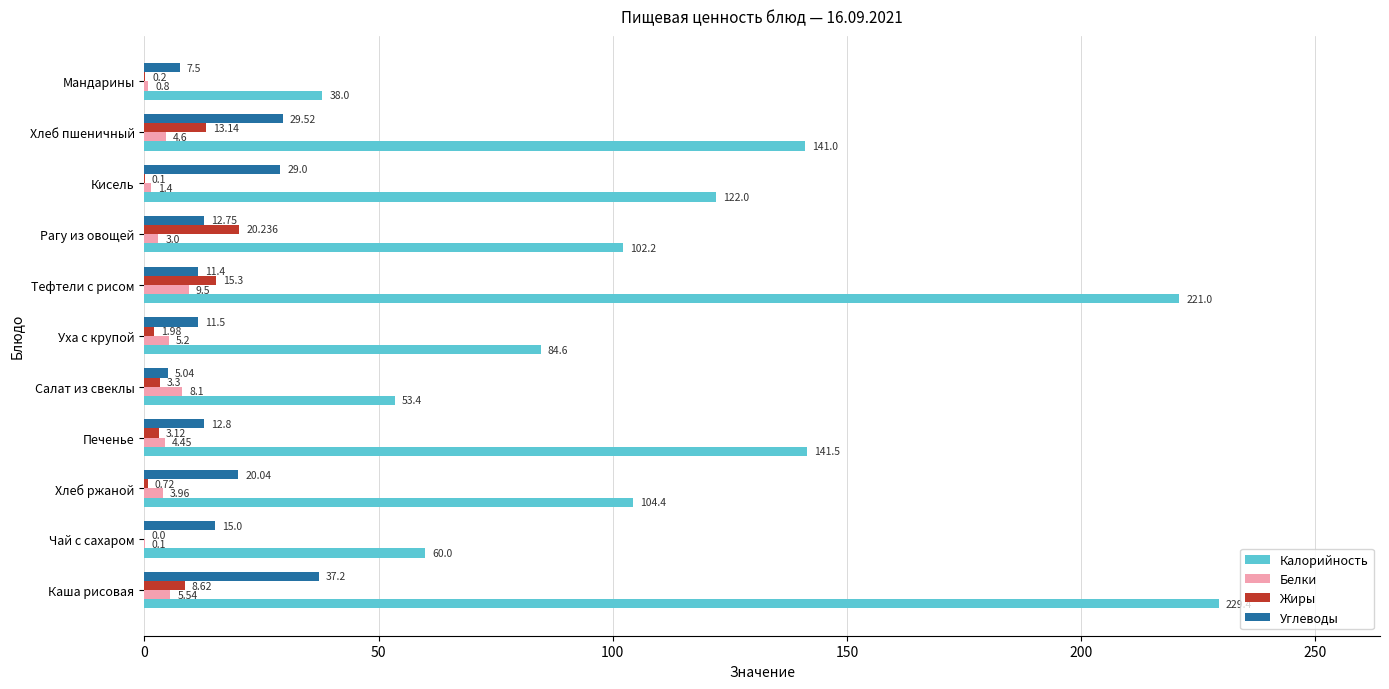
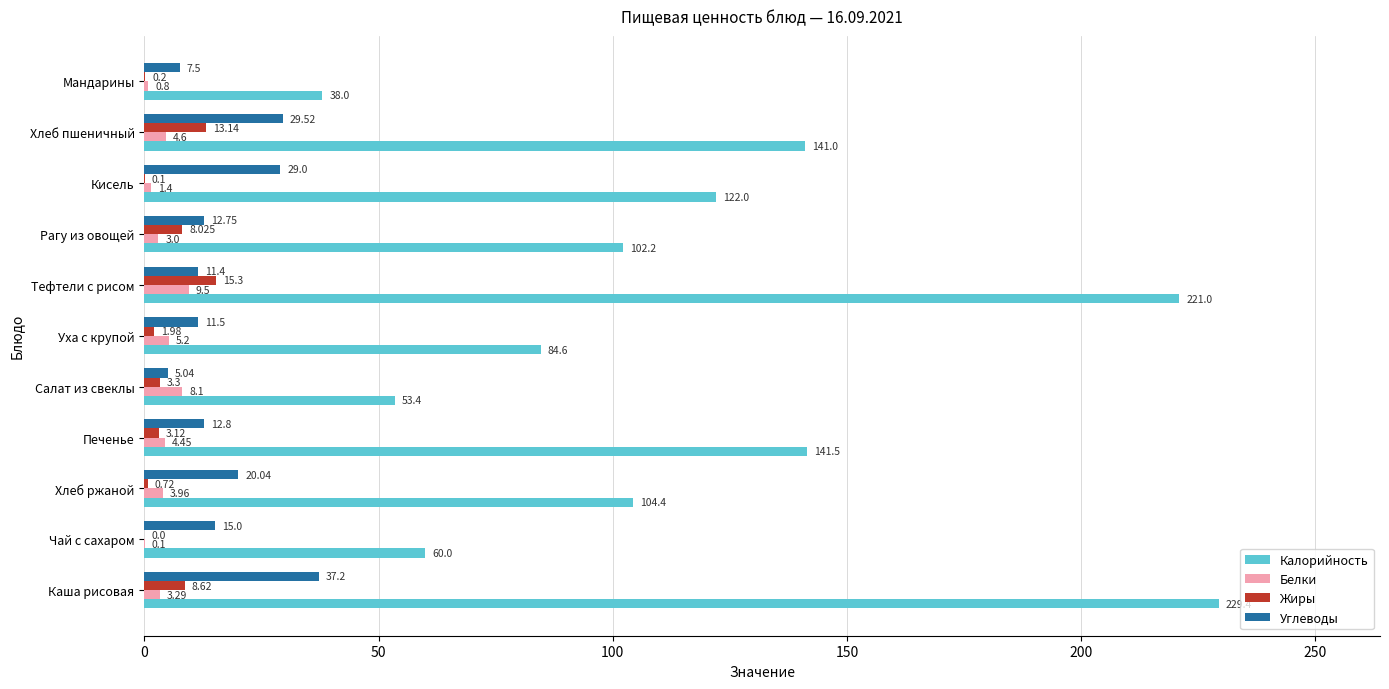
Жиры, Рагу из овощей: 20.236 -> 8.025
Белки, Каша рисовая: 5.54 -> 3.29
